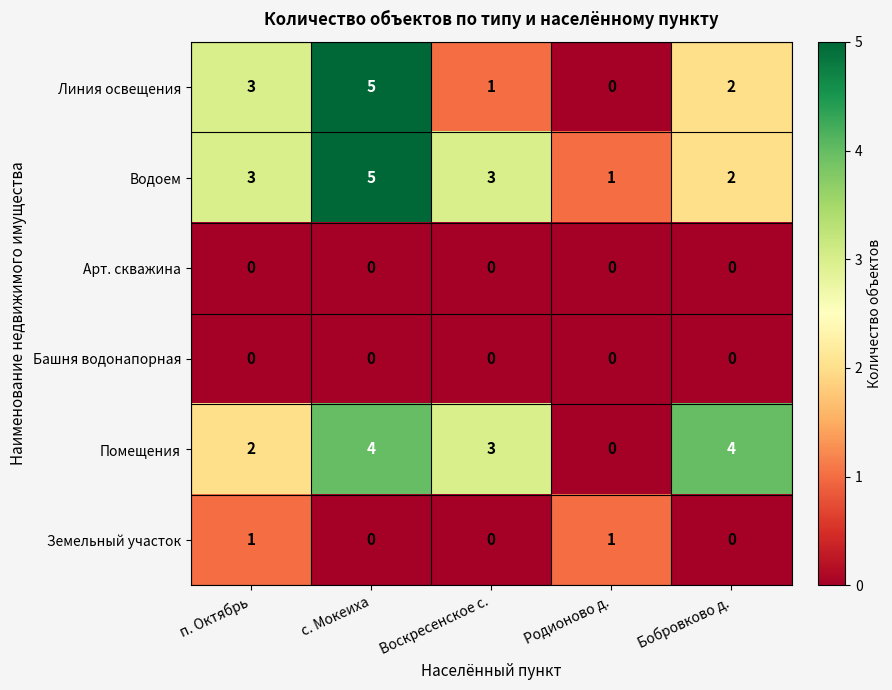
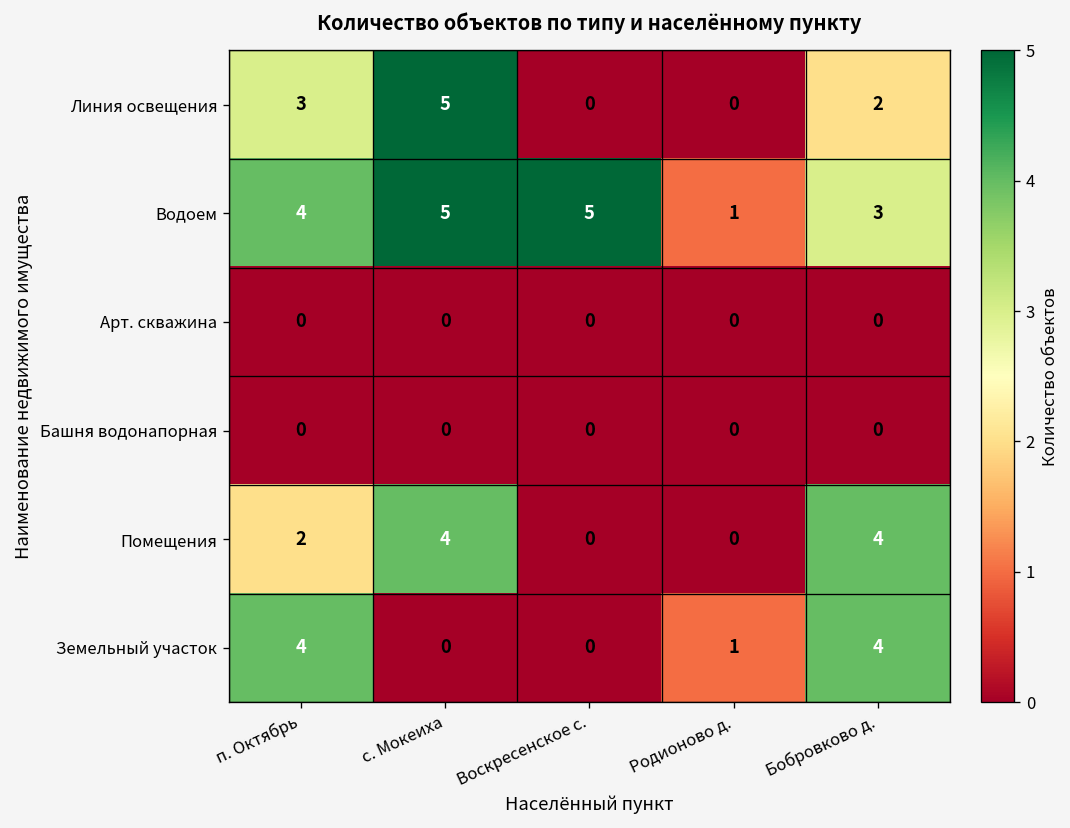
Линия освещения, Воскресенское с.: 1 -> 0
Водоем, п. Октябрь: 3 -> 4
Водоем, Воскресенское с.: 3 -> 5
Водоем, Бобровково д.: 2 -> 3
Помещения, Воскресенское с.: 3 -> 0
Земельный участок, п. Октябрь: 1 -> 4
Земельный участок, Бобровково д.: 0 -> 4
